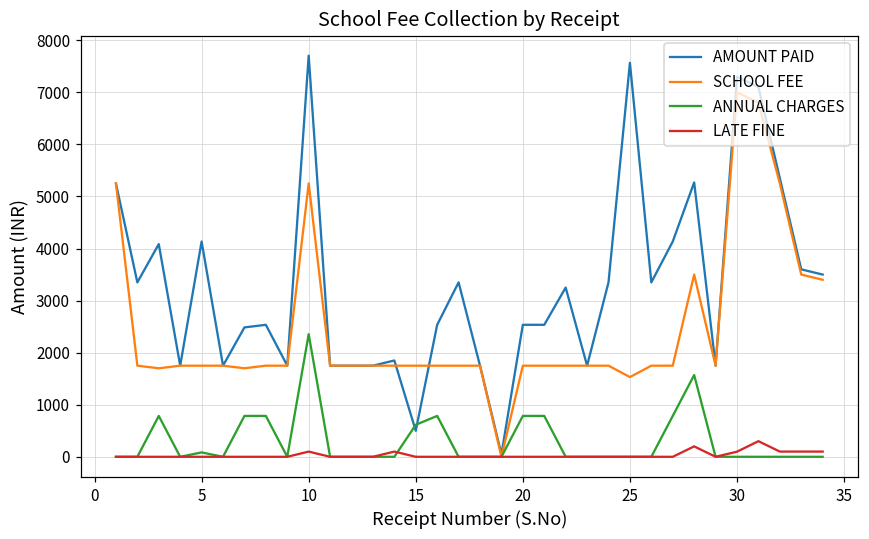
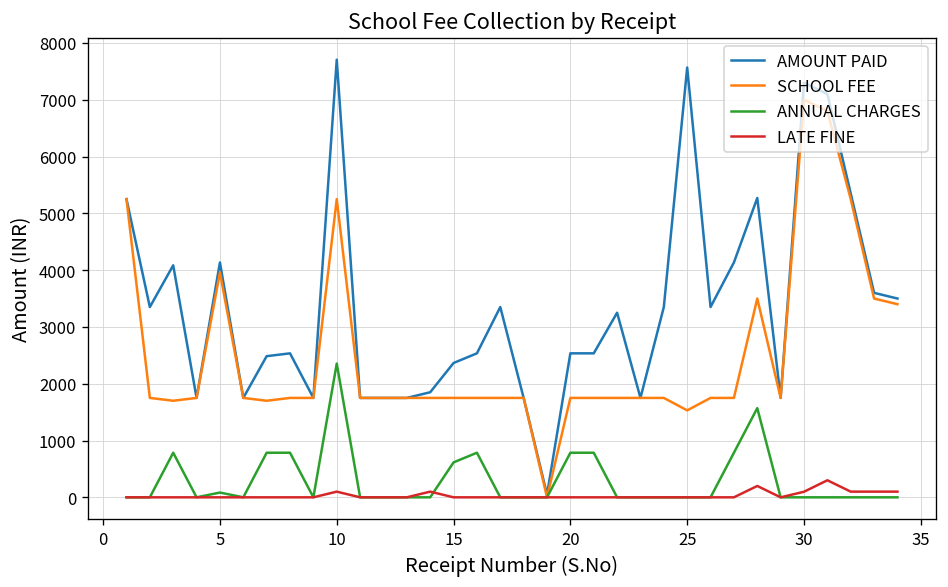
SCHOOL FEE, 5: 1800 -> 4000
AMOUNT PAID, 15: 500 -> 2400
